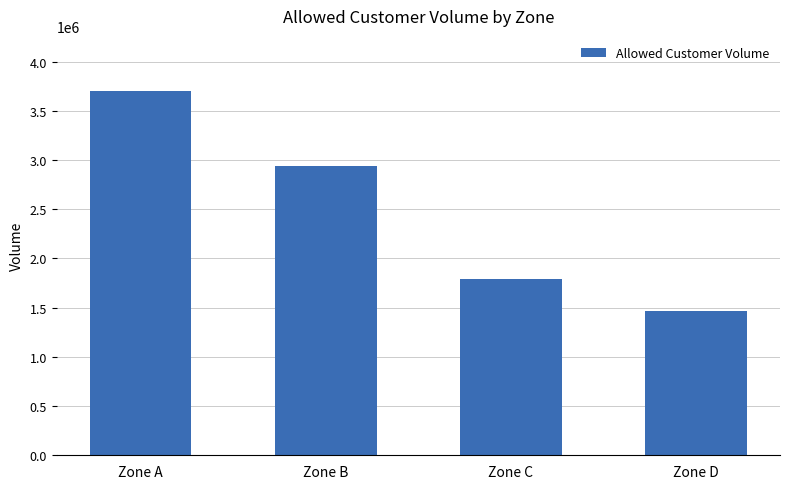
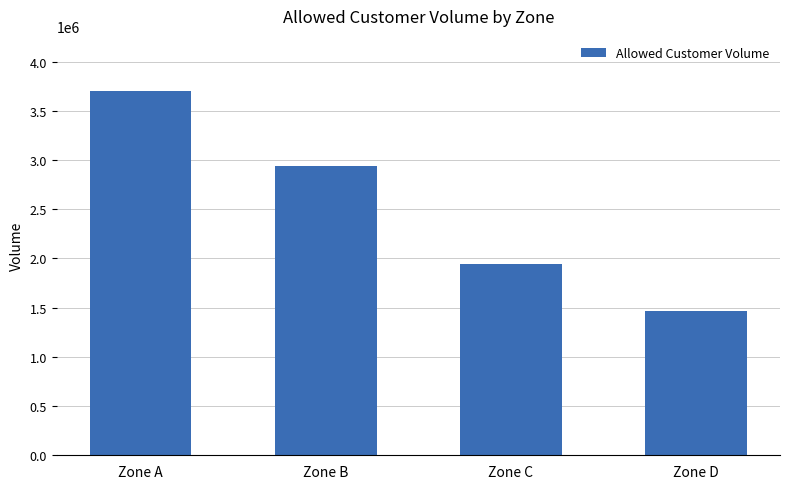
Zone C: 1800000 -> 1900000
